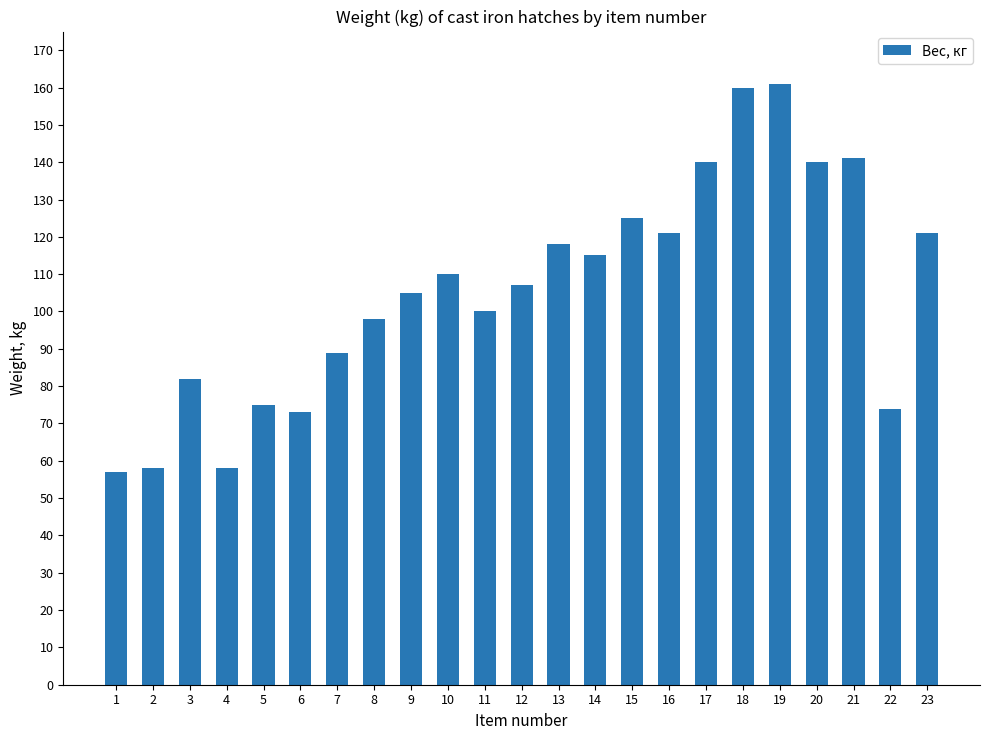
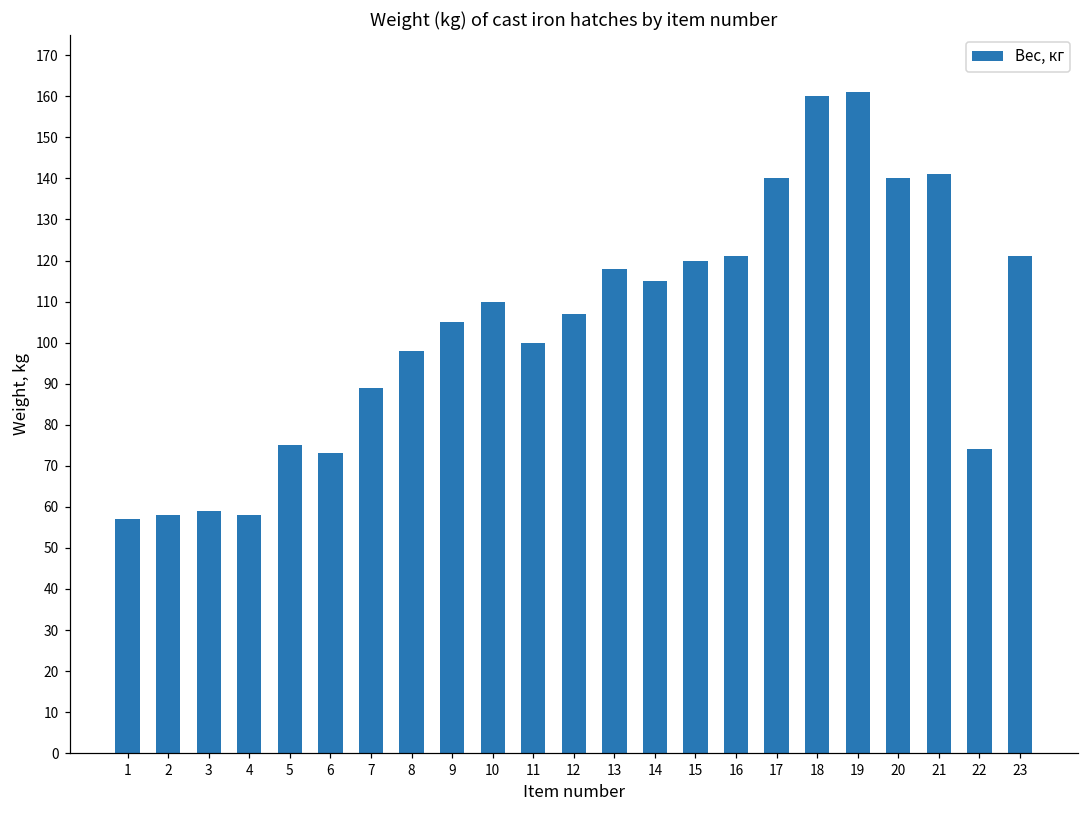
3: 82 -> 59
15: 125 -> 120
